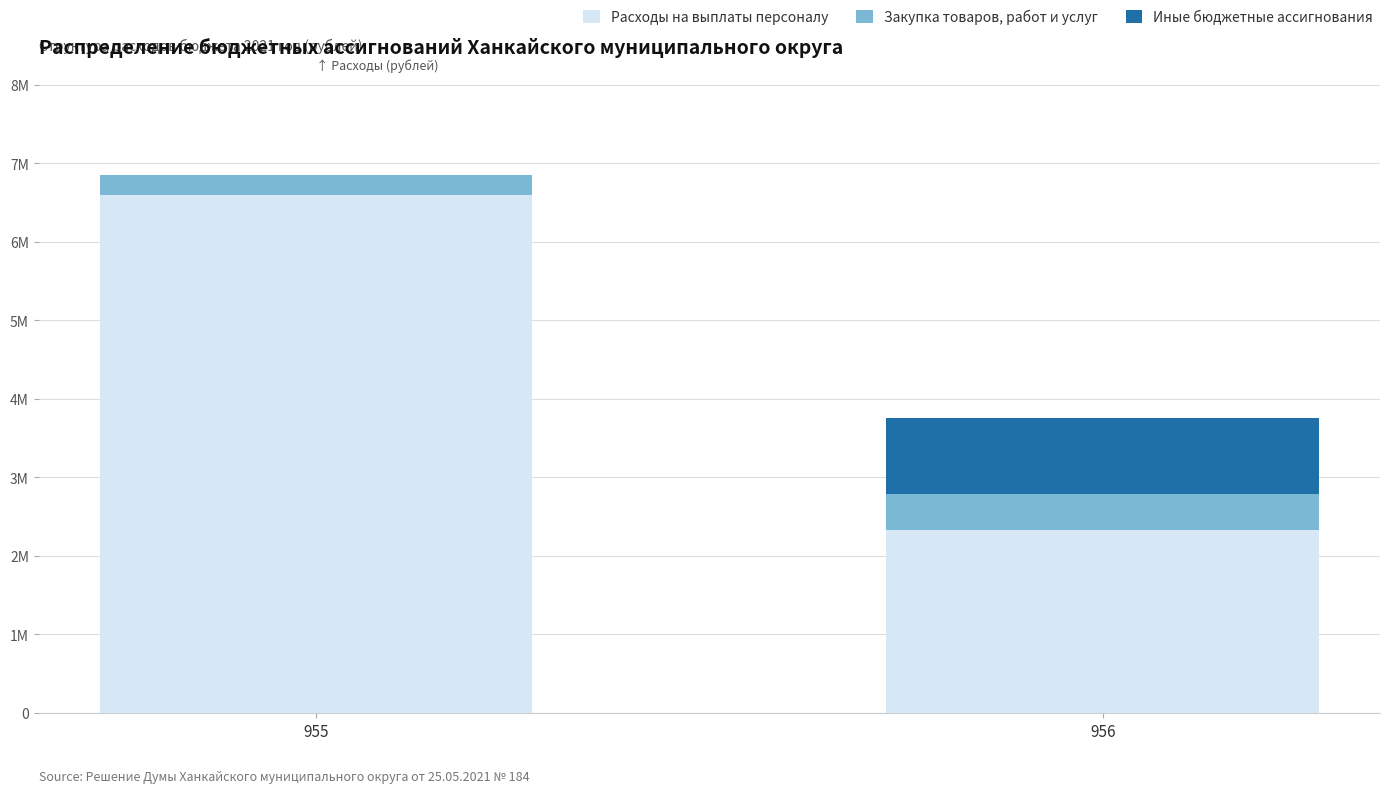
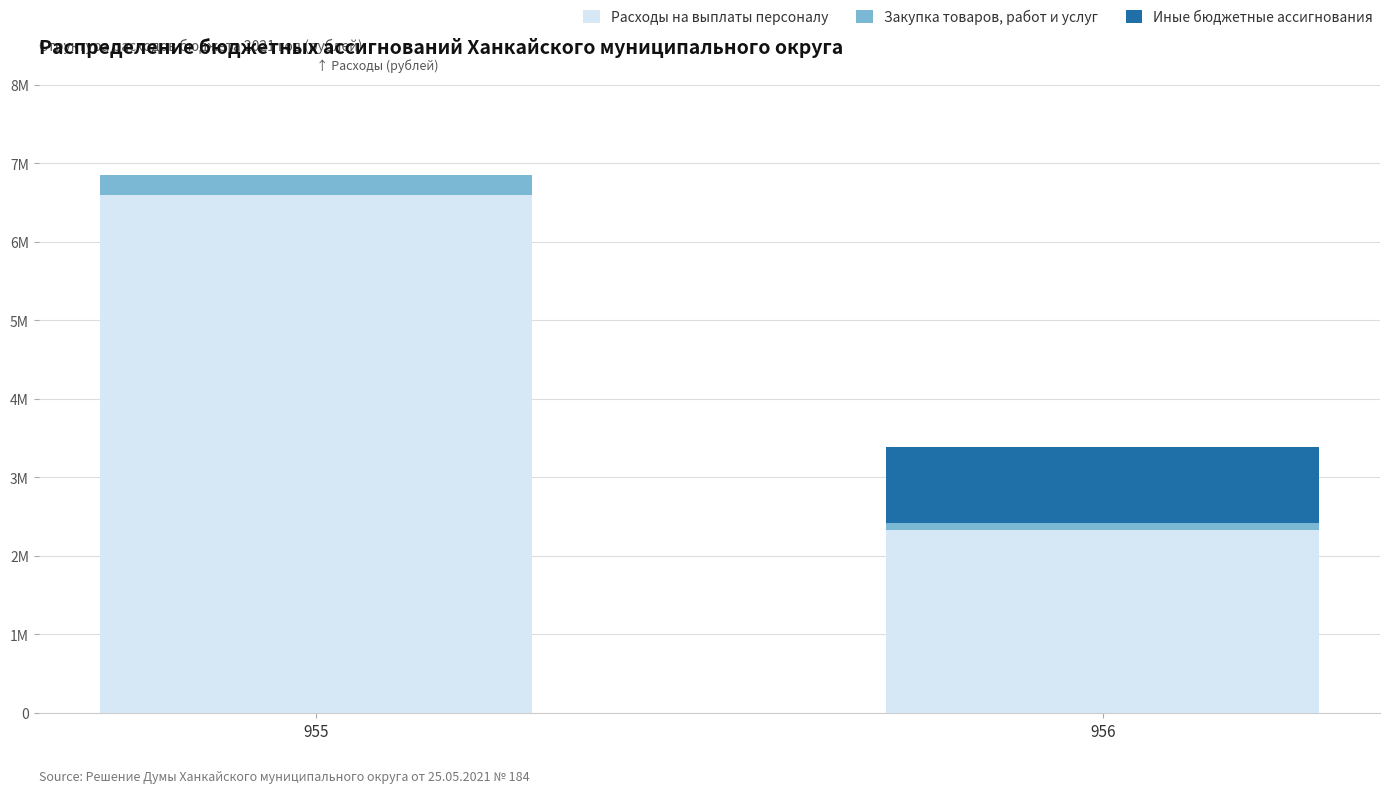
Закупка товаров, работ и услуг, 956: 500000 -> 100000
